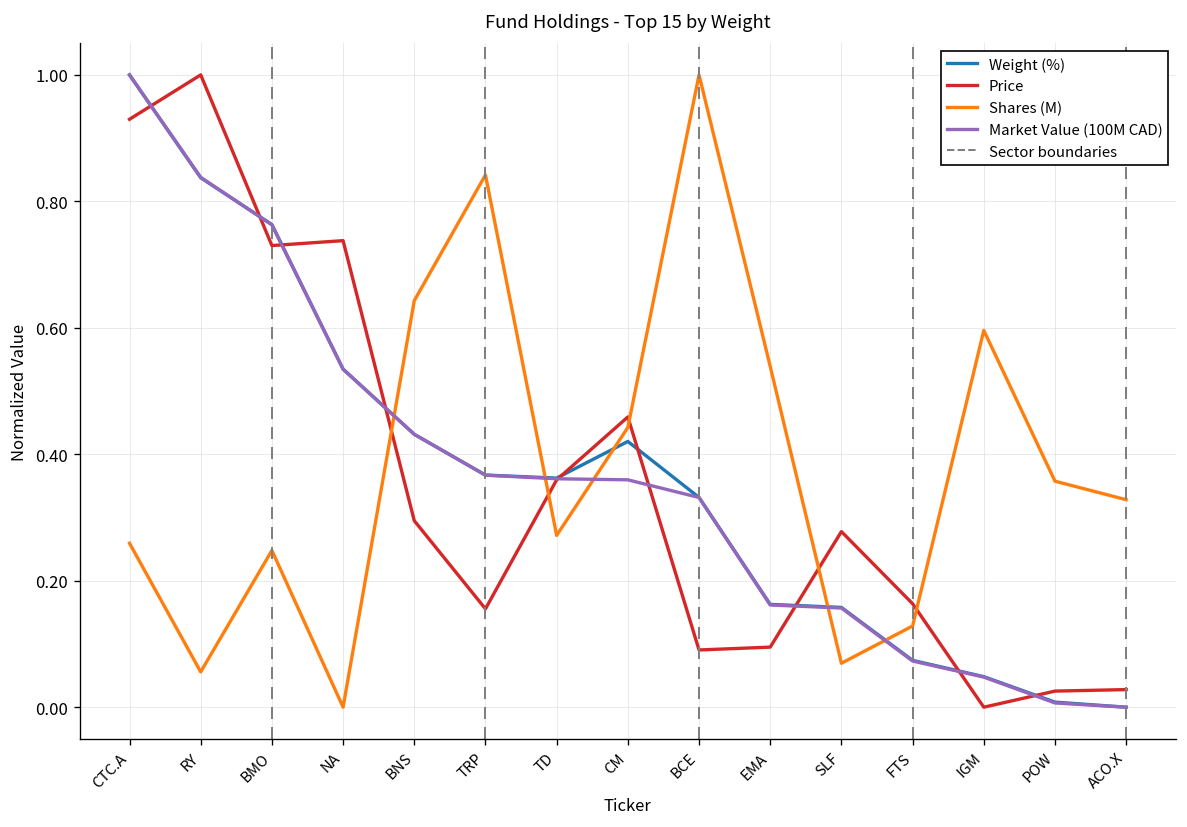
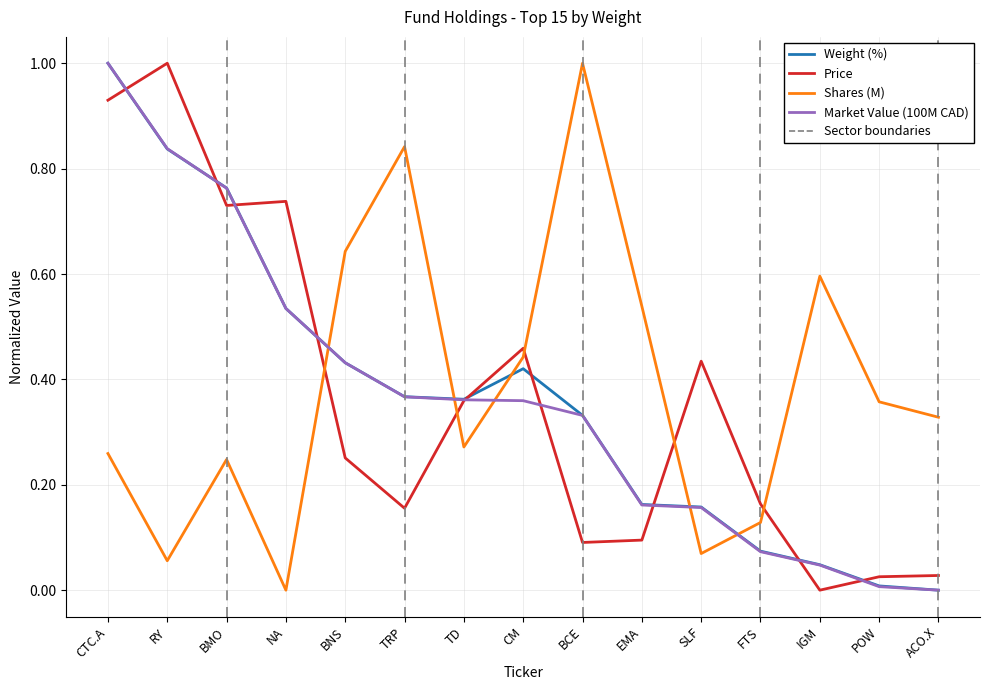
Price, BNS: 0.29 -> 0.25
Price, SLF: 0.28 -> 0.43
